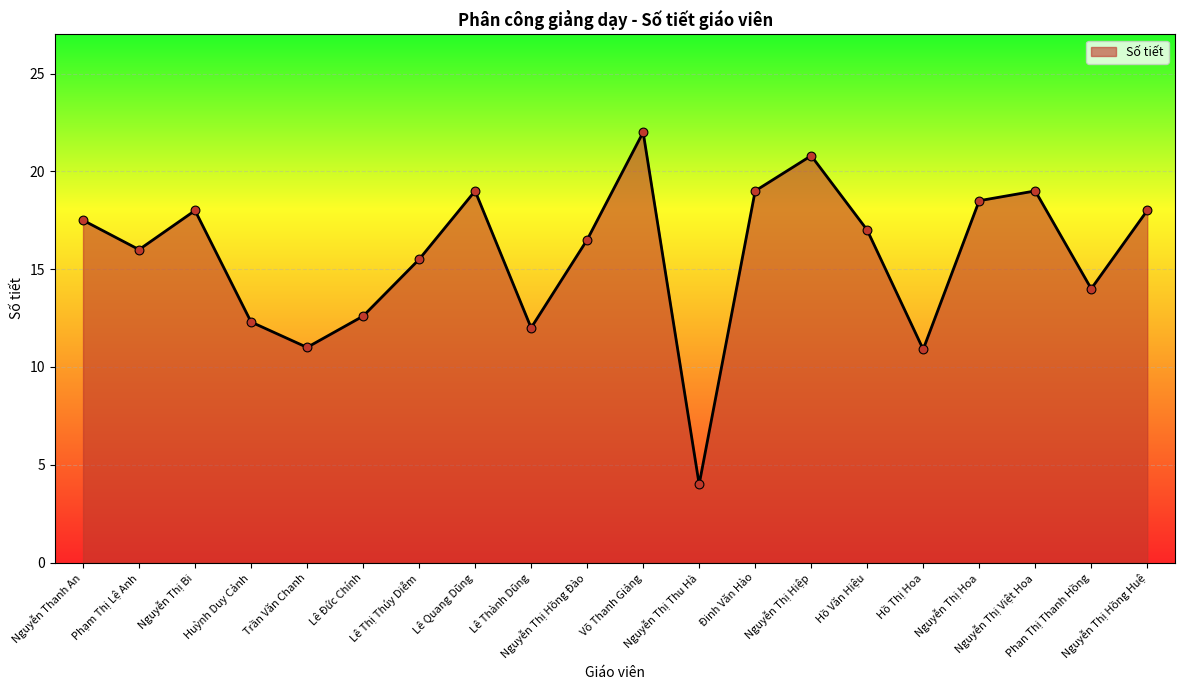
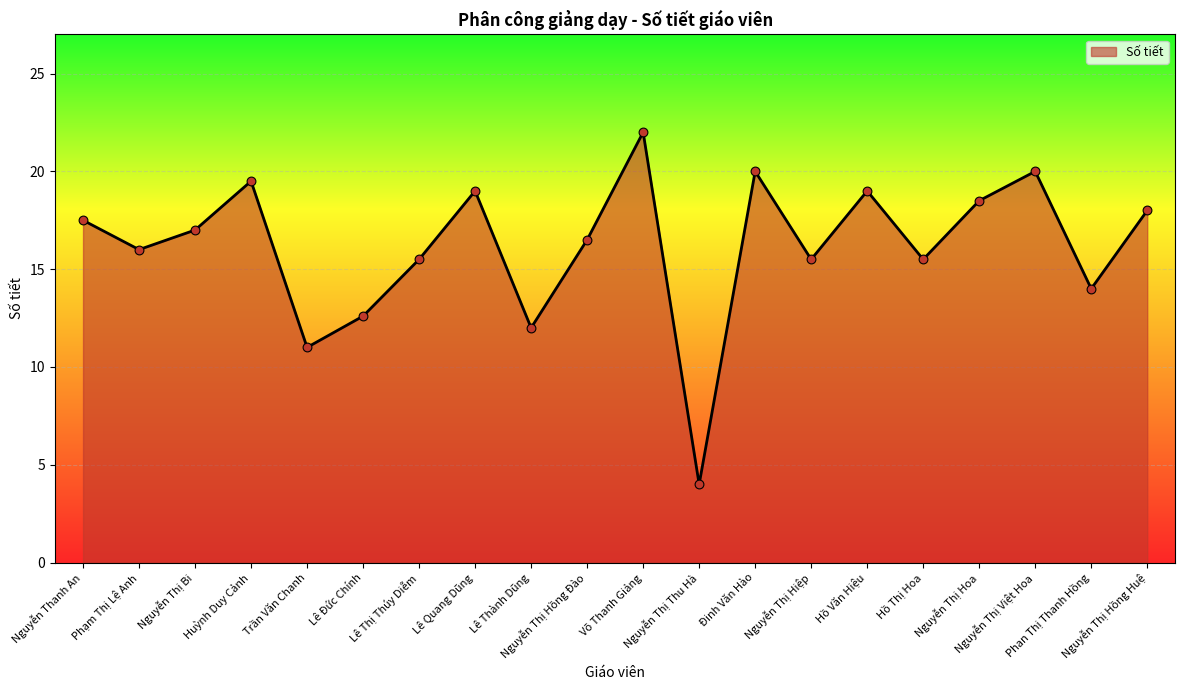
Nguyễn Thị Bi: 18 -> 17
Huỳnh Duy Cảnh: 12.3 -> 19.5
Đinh Văn Hào: 19 -> 20
Nguyễn Thị Hiệp: 20.8 -> 15.5
Hồ Văn Hiệu: 17 -> 19
Hồ Thị Hoa: 10.9 -> 15.5
Nguyễn Thị Việt Hoa: 19 -> 20
